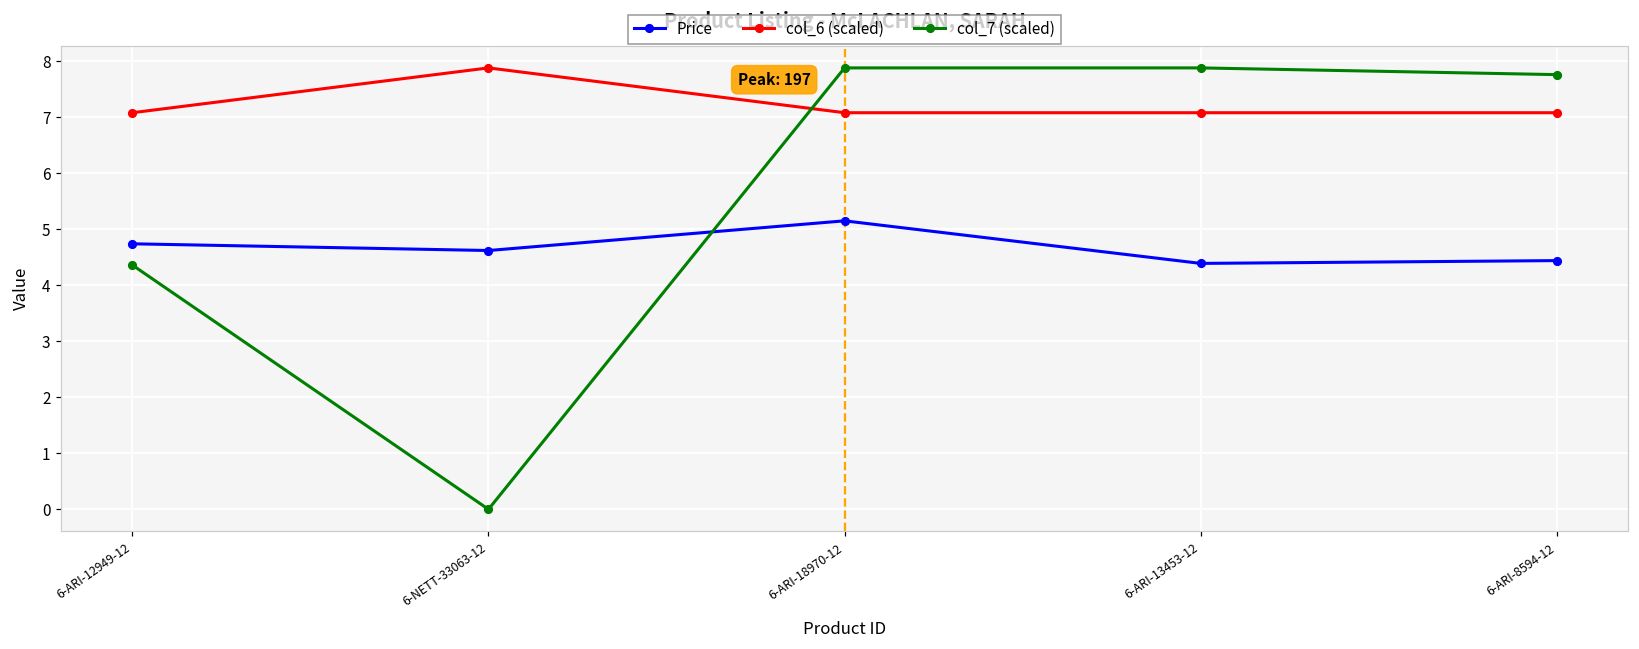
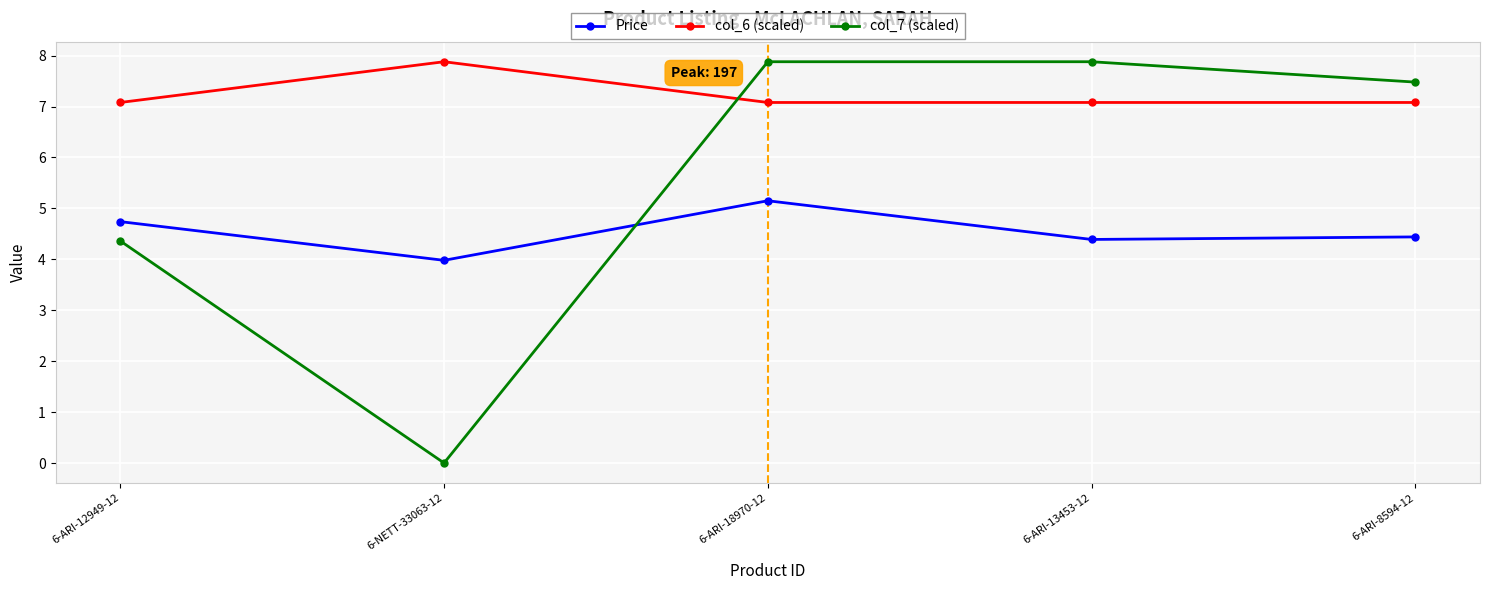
Price, 6-NETT-33063-12: 4.6 -> 4.0
col_7 (scaled), 6-ARI-8594-12: 7.8 -> 7.5
